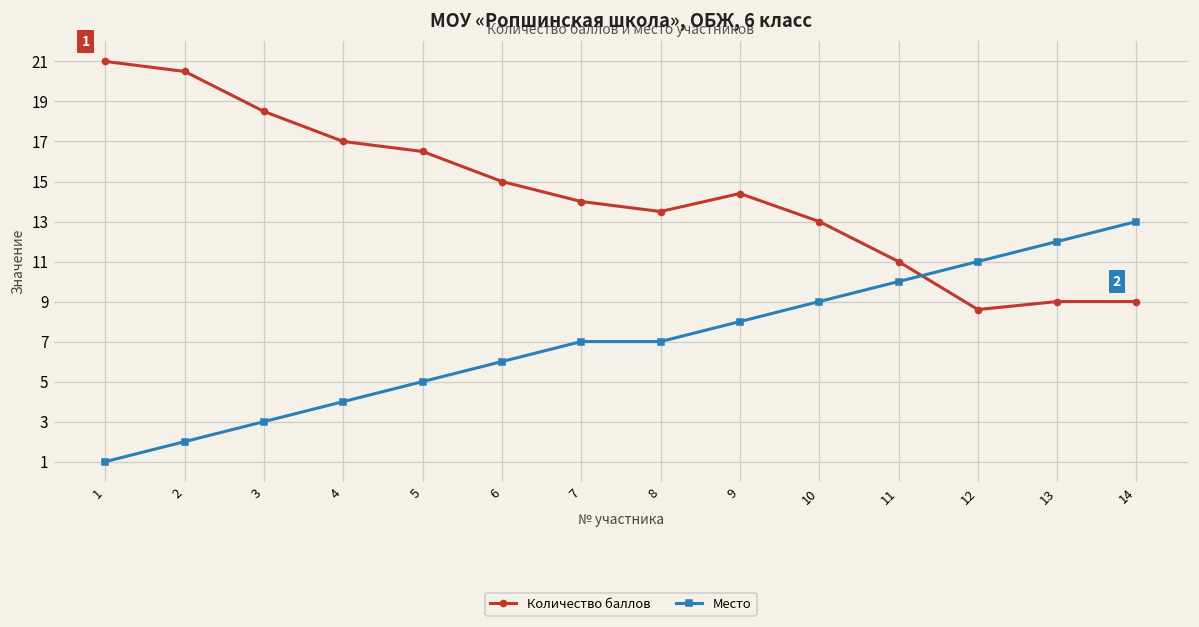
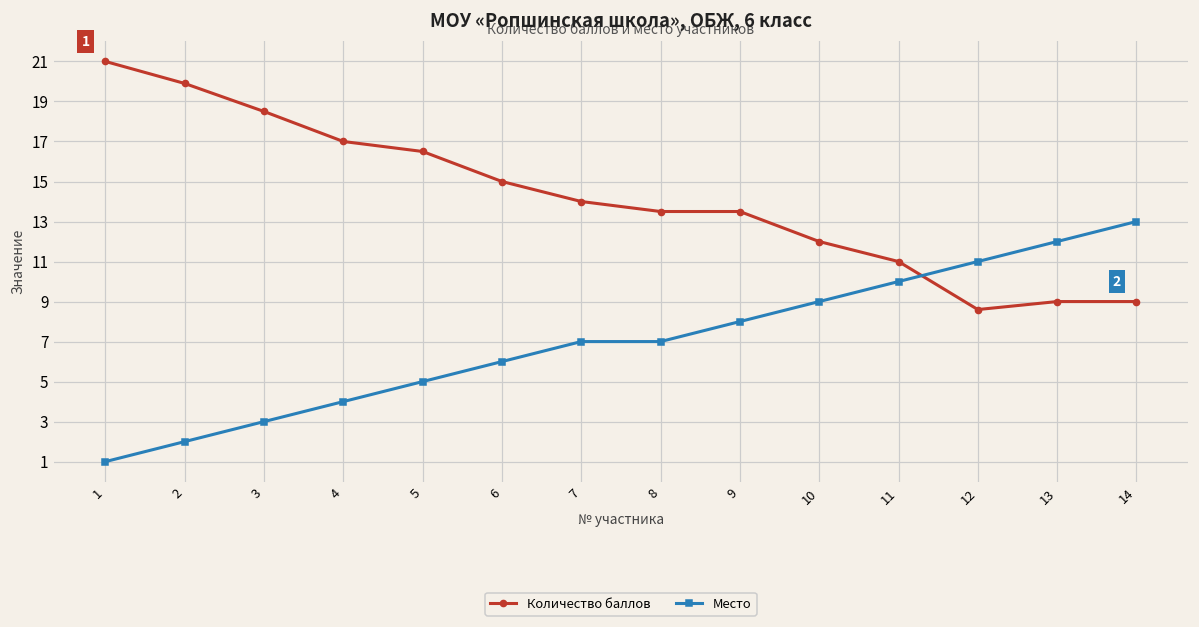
Количество баллов, 2: 20.5 -> 19.9
Количество баллов, 9: 14.4 -> 13.5
Количество баллов, 10: 13 -> 12
